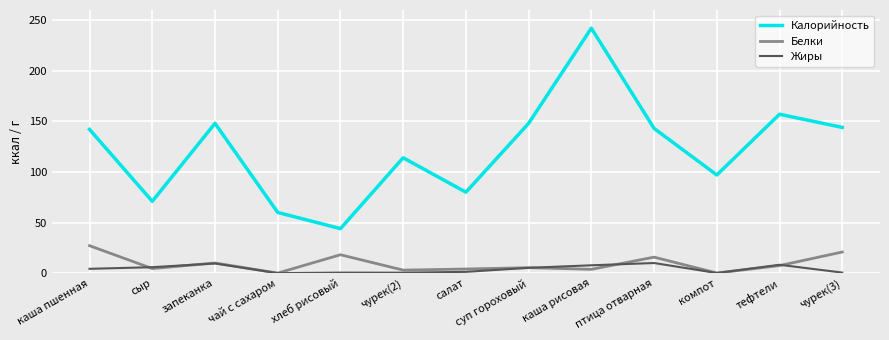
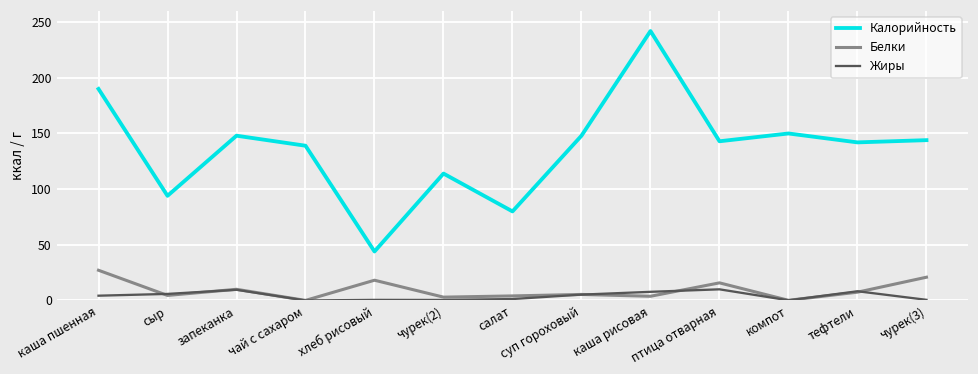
Калорийность, каша пшенная: 142 -> 190
Калорийность, сыр: 71 -> 94
Калорийность, чай с сахаром: 60 -> 139
Калорийность, компот: 97 -> 150
Калорийность, тефтели: 157 -> 142
